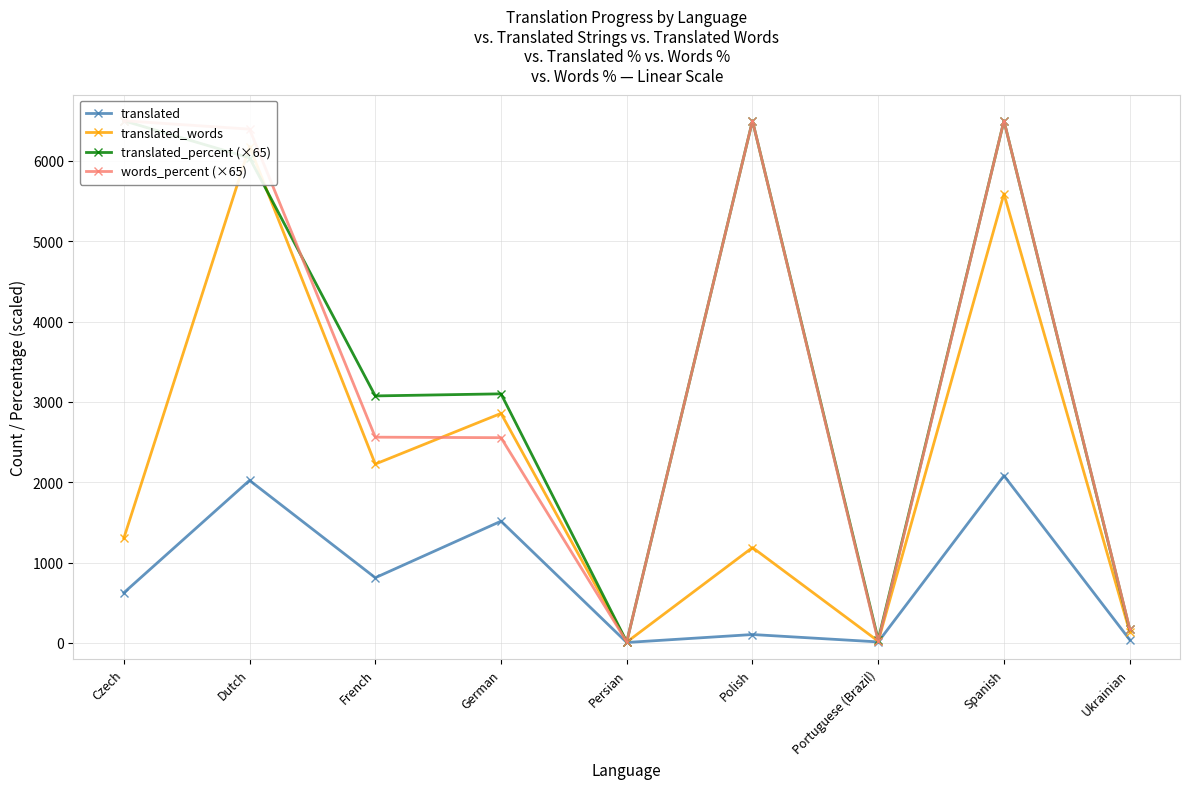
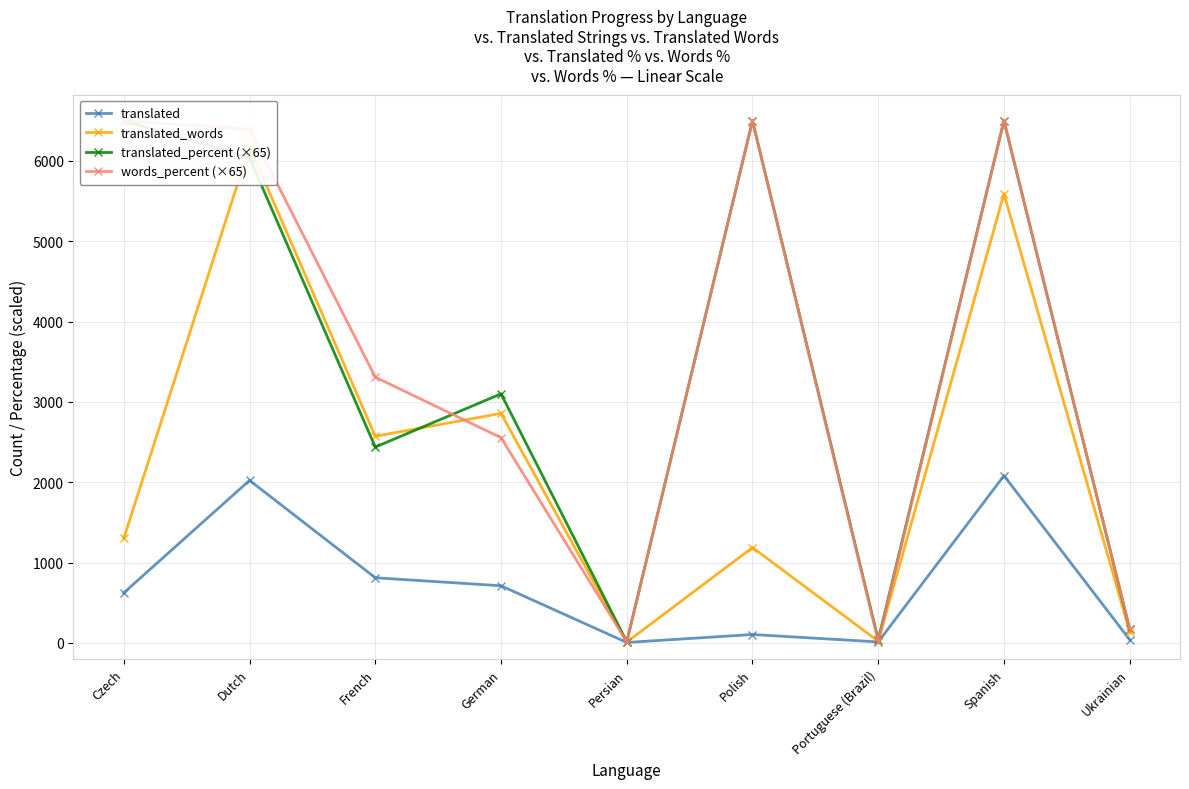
translated_words, French: 2200 -> 2600
translated_percent (×65), French: 3100 -> 2400
words_percent (×65), French: 2600 -> 3300
translated, German: 1500 -> 700
